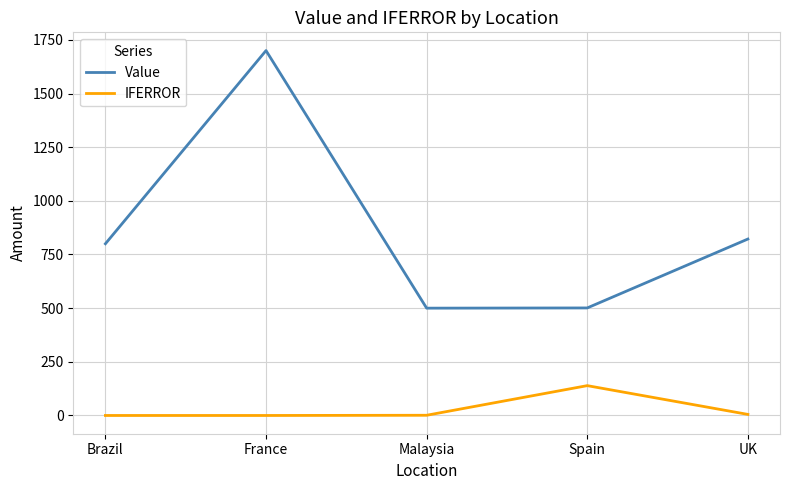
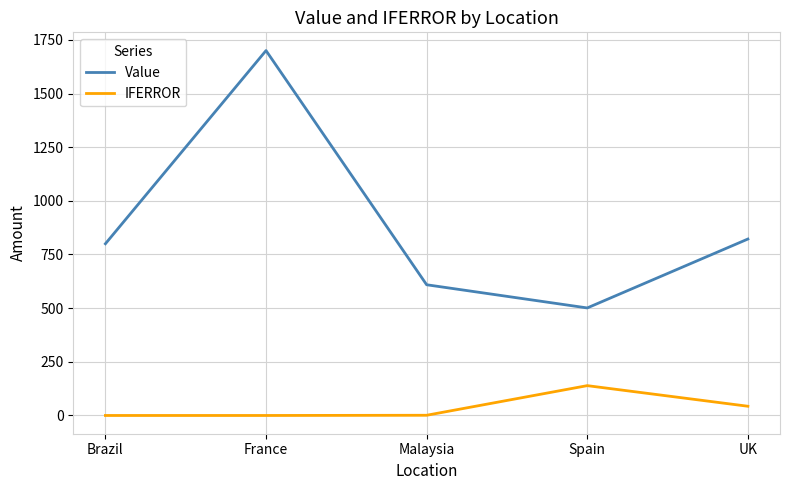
Value, Malaysia: 500 -> 610
IFERROR, UK: 10 -> 40
